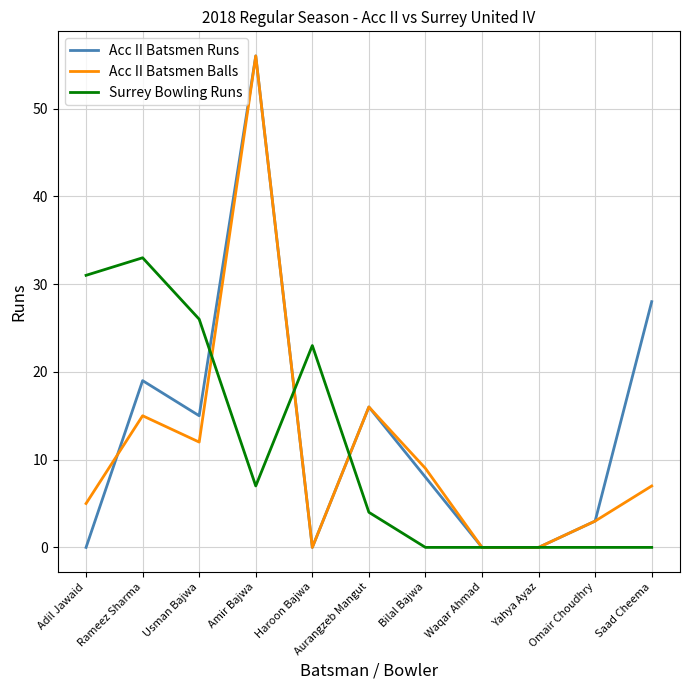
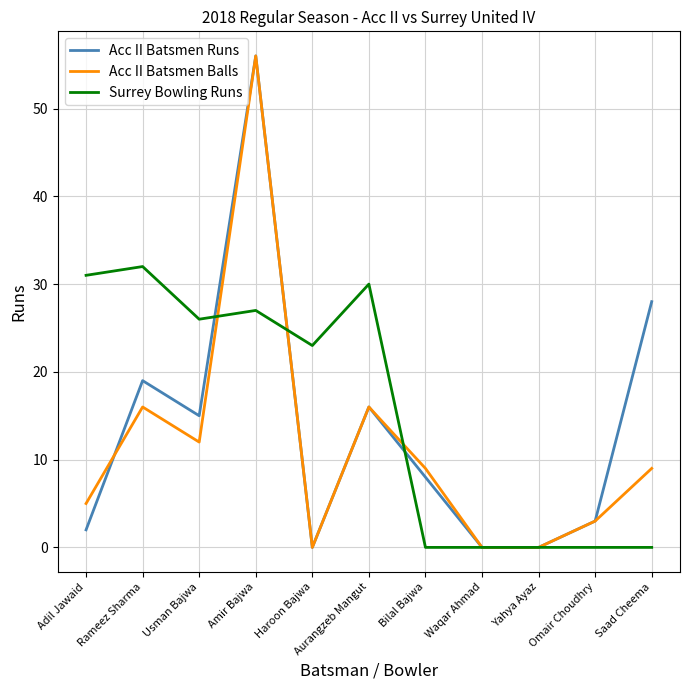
Acc II Batsmen Runs, Adil Jawaid: 0 -> 2
Acc II Batsmen Balls, Rameez Sharma: 15 -> 16
Surrey Bowling Runs, Rameez Sharma: 33 -> 32
Surrey Bowling Runs, Amir Bajwa: 7 -> 27
Surrey Bowling Runs, Aurangzeb Mangut: 4 -> 30
Acc II Batsmen Balls, Saad Cheema: 7 -> 9
